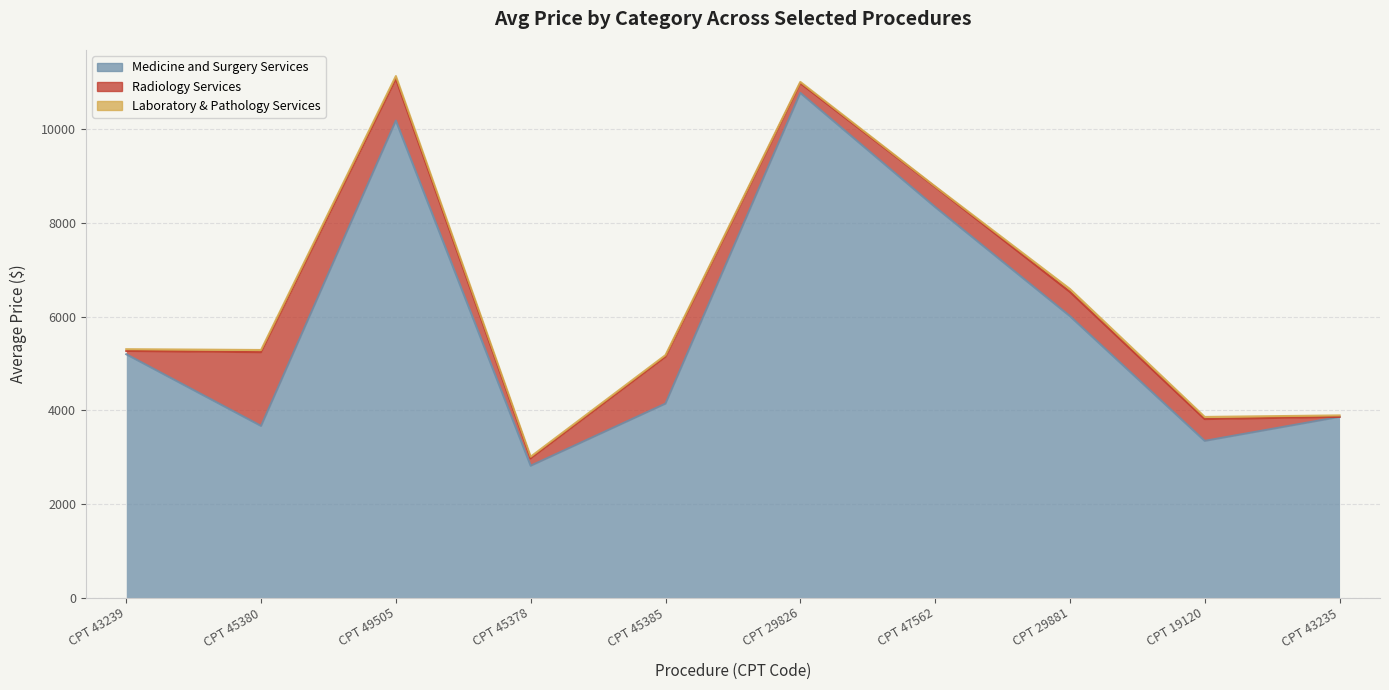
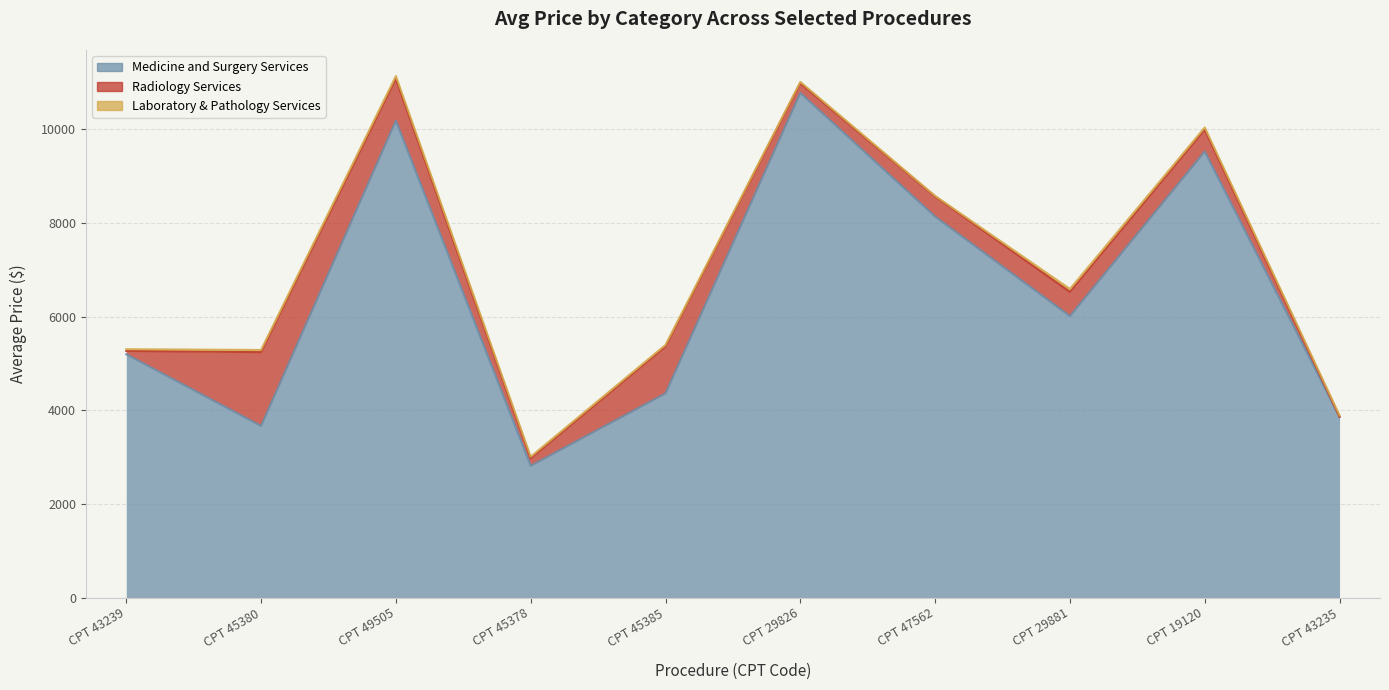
Medicine and Surgery Services, CPT 45385: 4100 -> 4400
Medicine and Surgery Services, CPT 47562: 8300 -> 8100
Medicine and Surgery Services, CPT 19120: 3300 -> 9500
